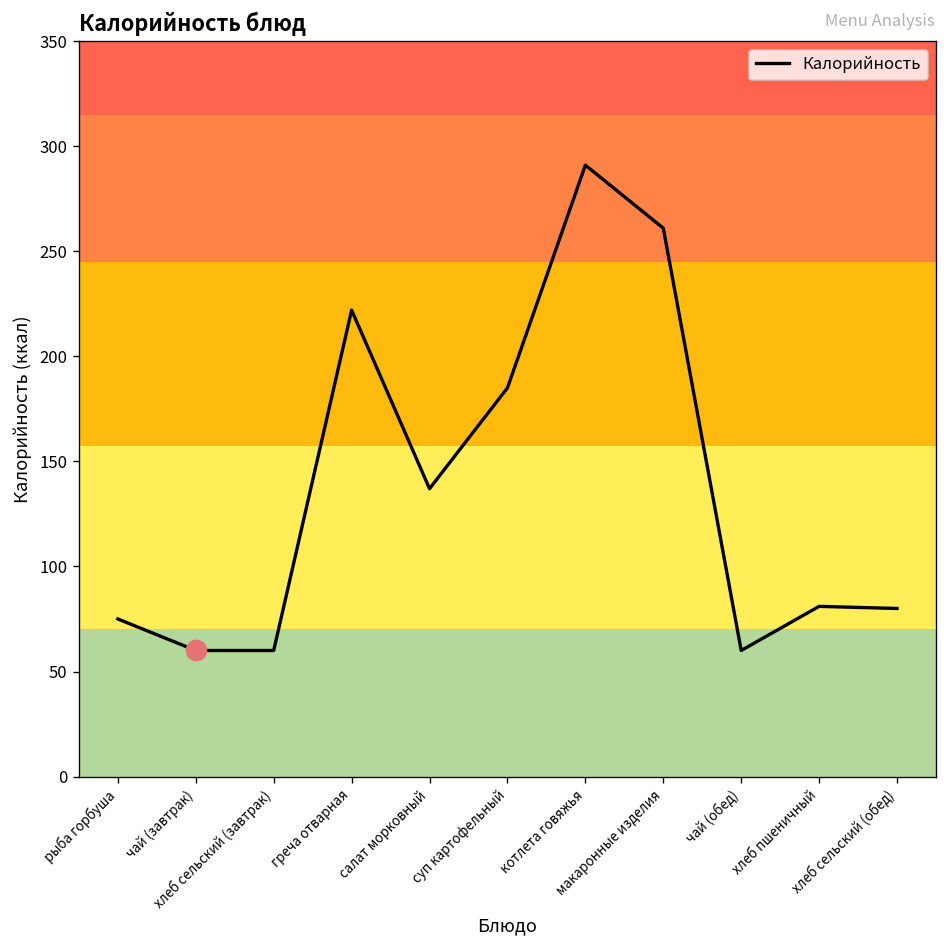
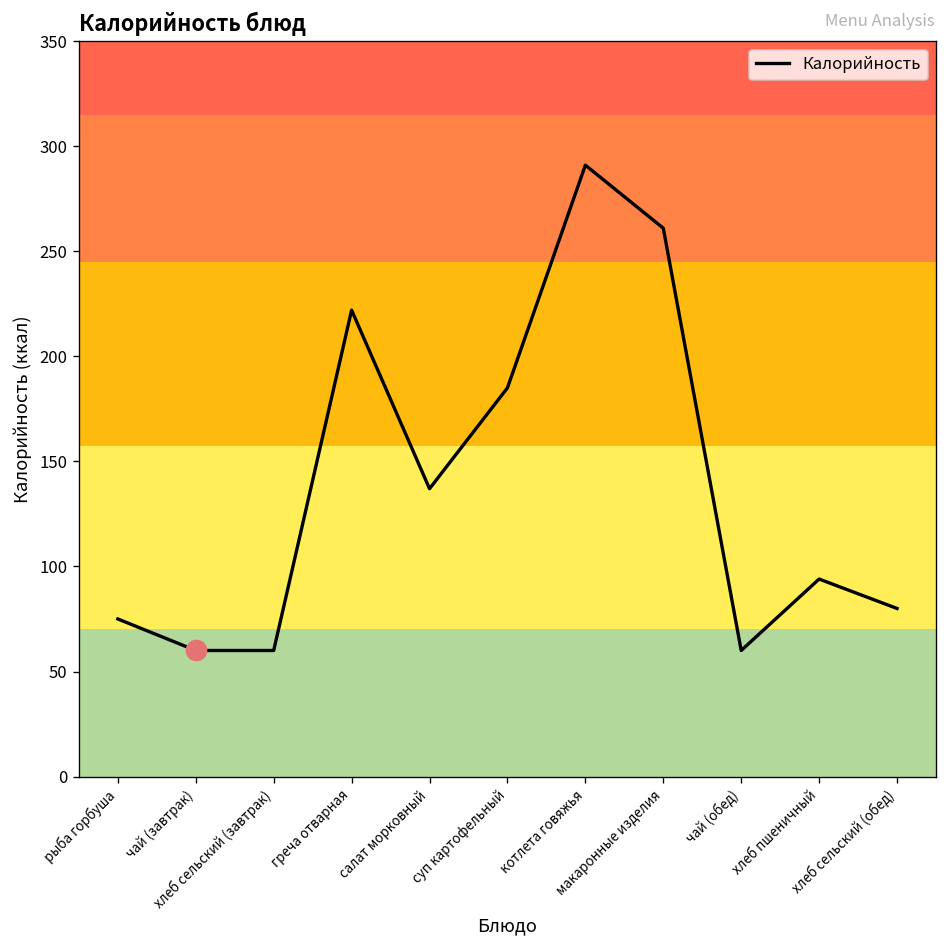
Калорийность, хлеб пшеничный: 81 -> 94
